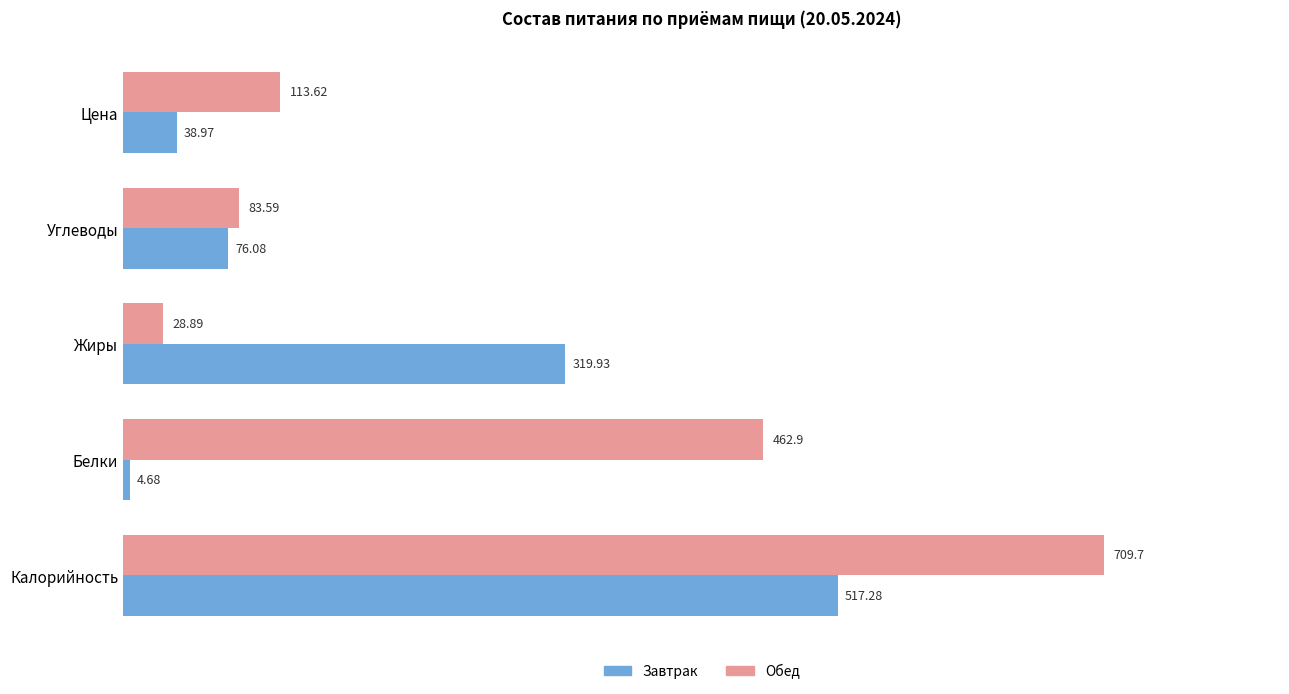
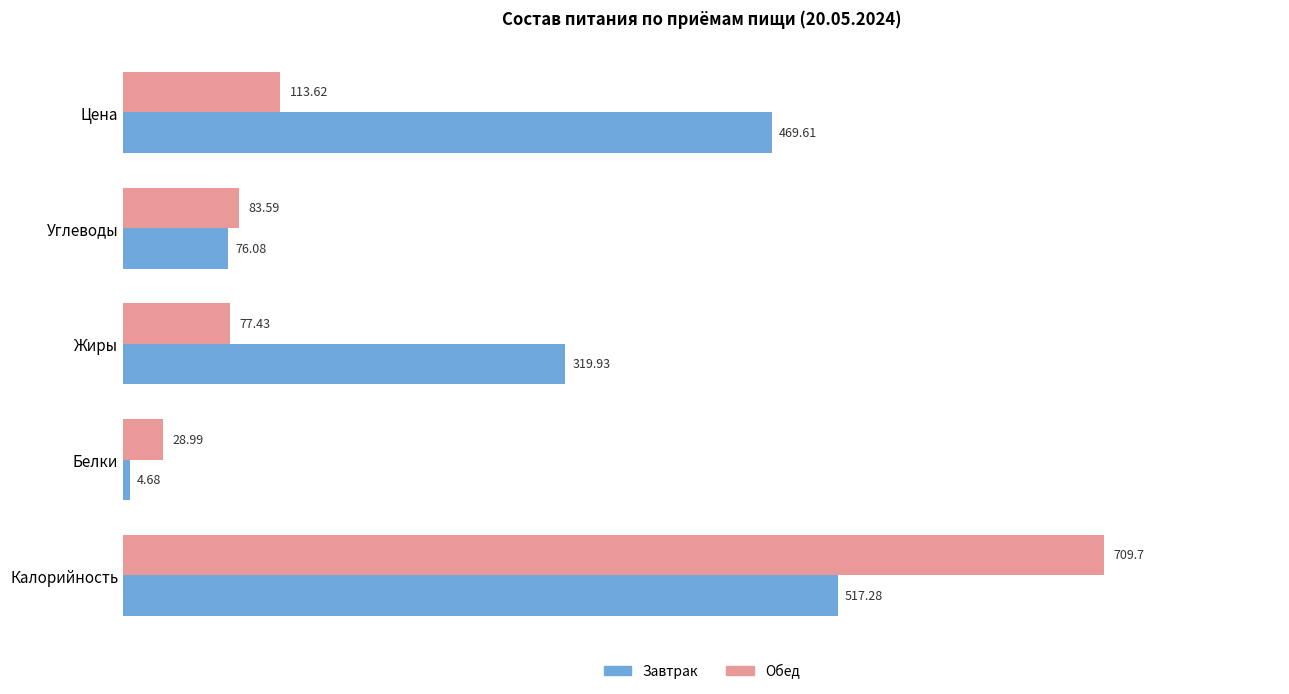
Завтрак, Цена: 38.97 -> 469.61
Обед, Жиры: 28.89 -> 77.43
Обед, Белки: 462.9 -> 28.99
